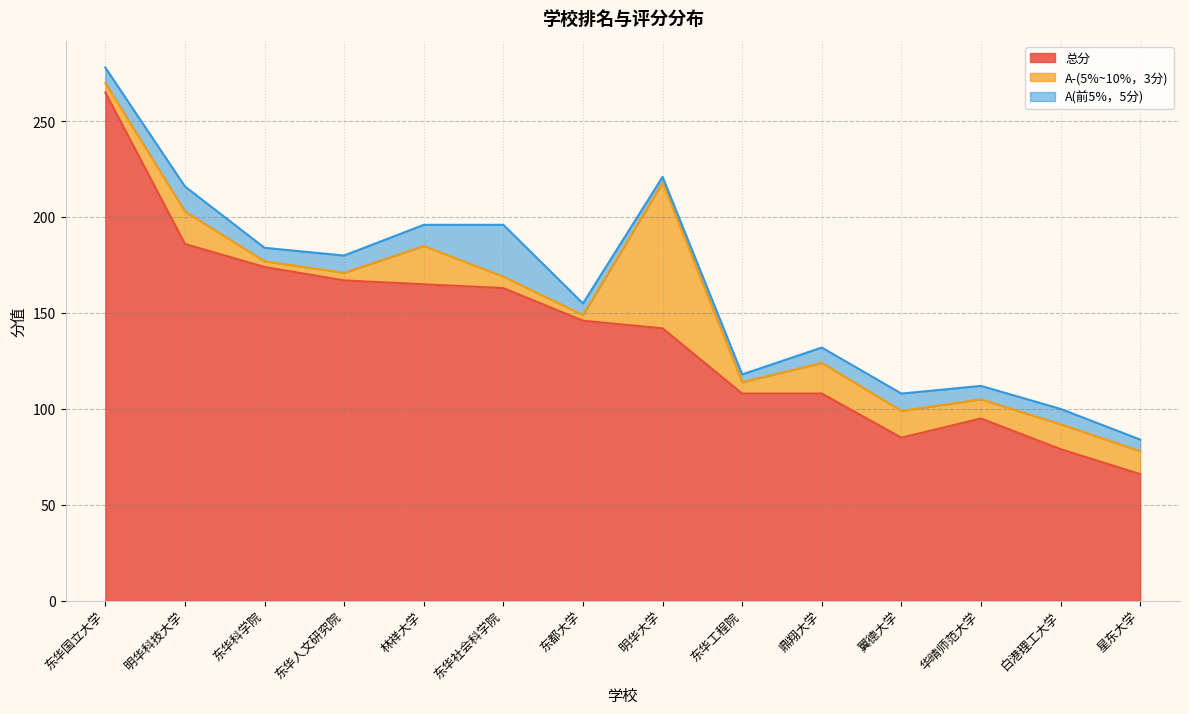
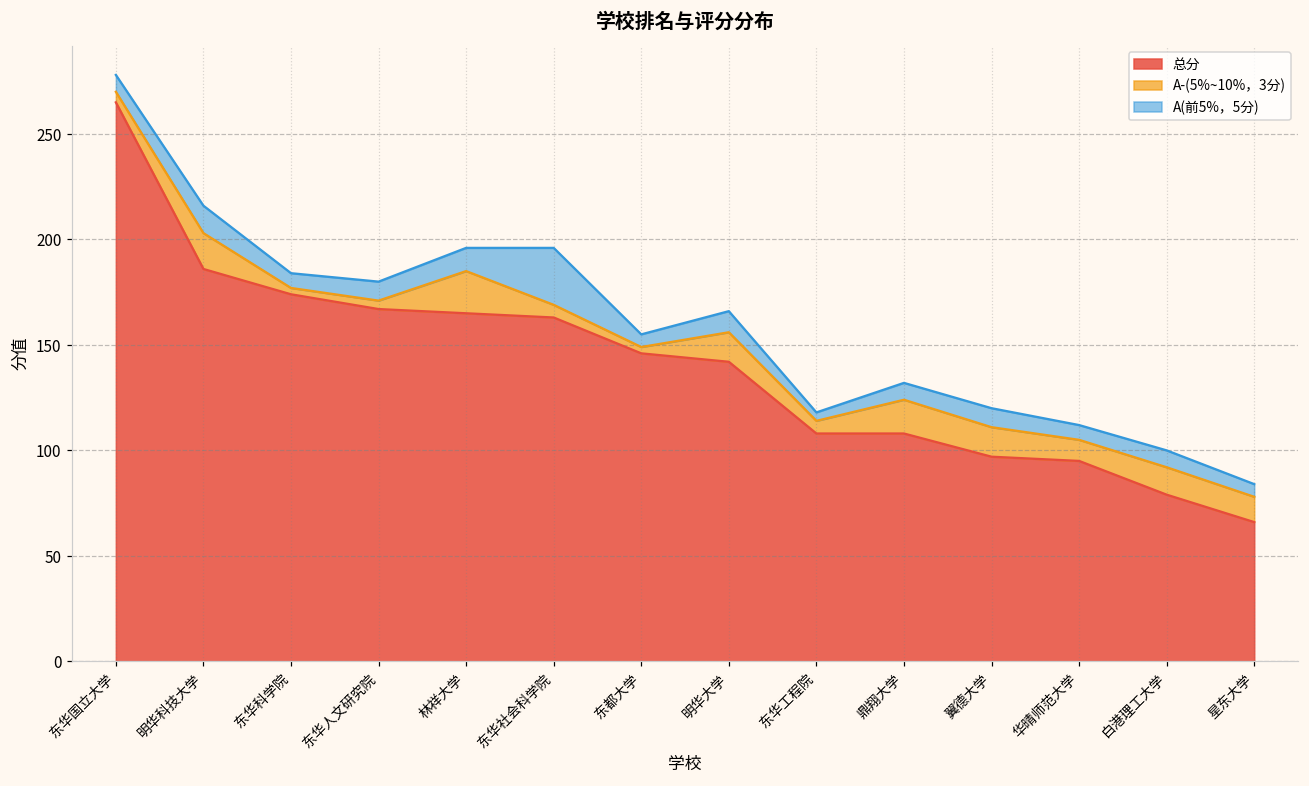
A-(5%~10%，3分), 明华大学: 76 -> 14
A(前5%，5分), 明华大学: 3 -> 10
总分, 翼德大学: 85 -> 97
